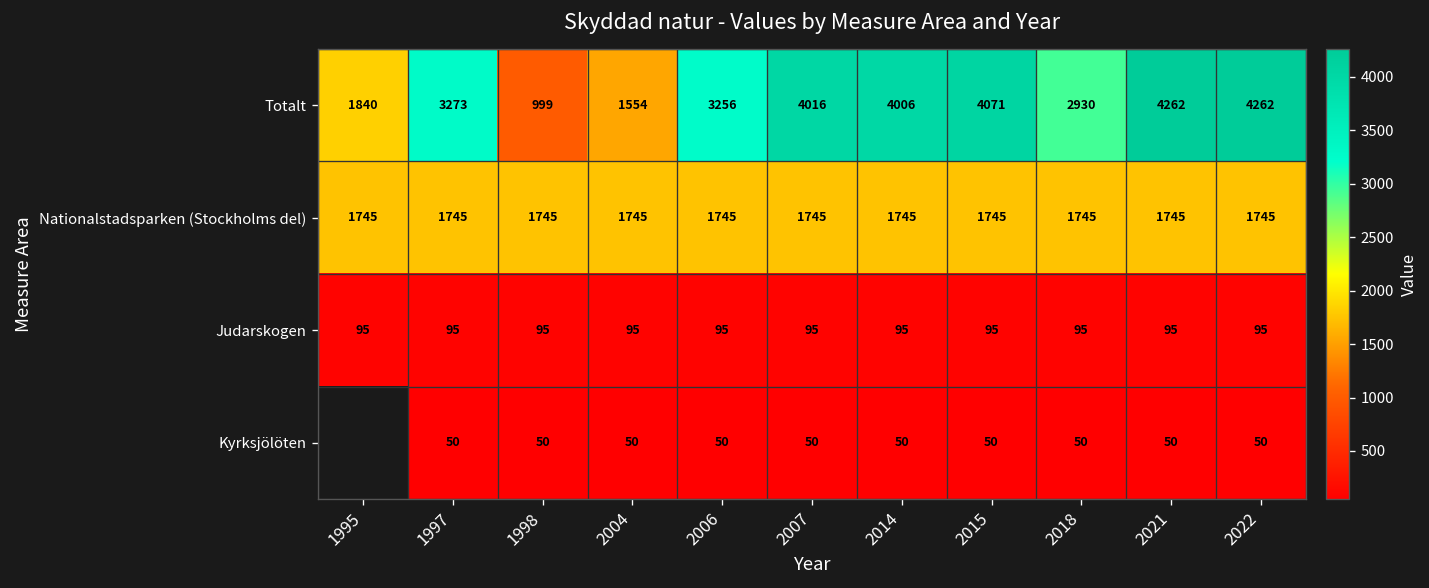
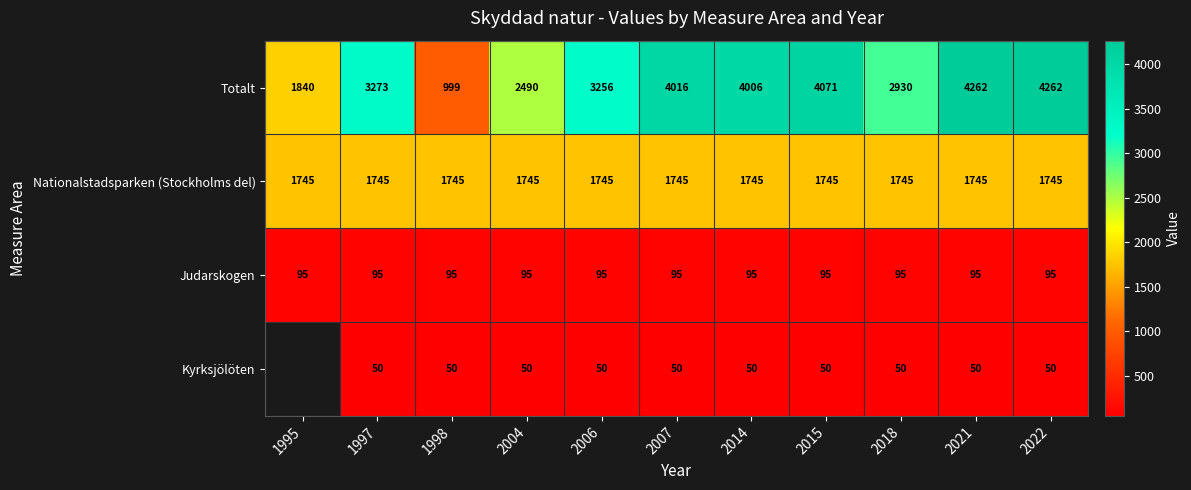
Totalt, 2004: 1554 -> 2490
